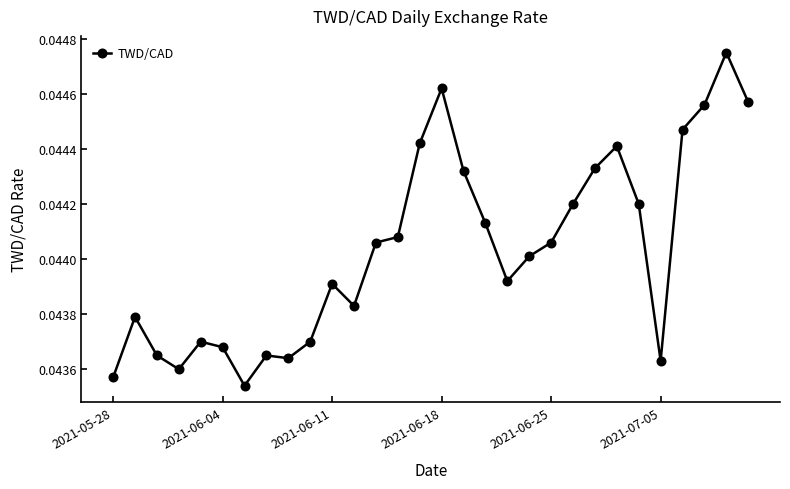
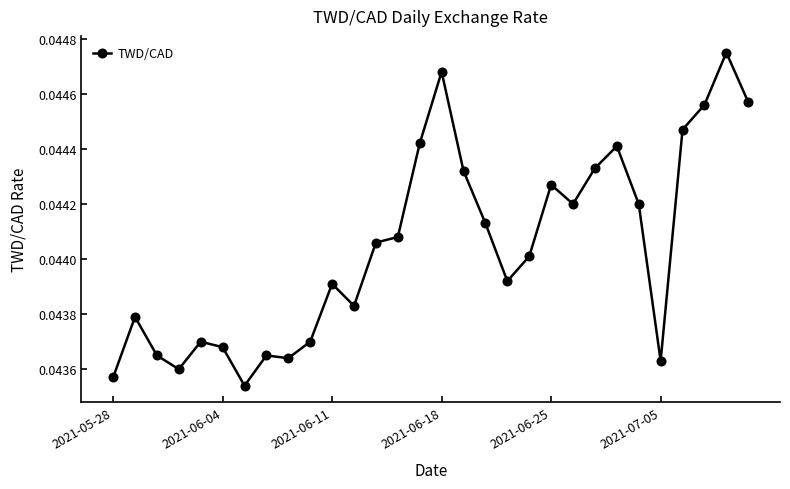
2021-06-18: 0.04462 -> 0.04468
2021-06-25: 0.04406 -> 0.04427
